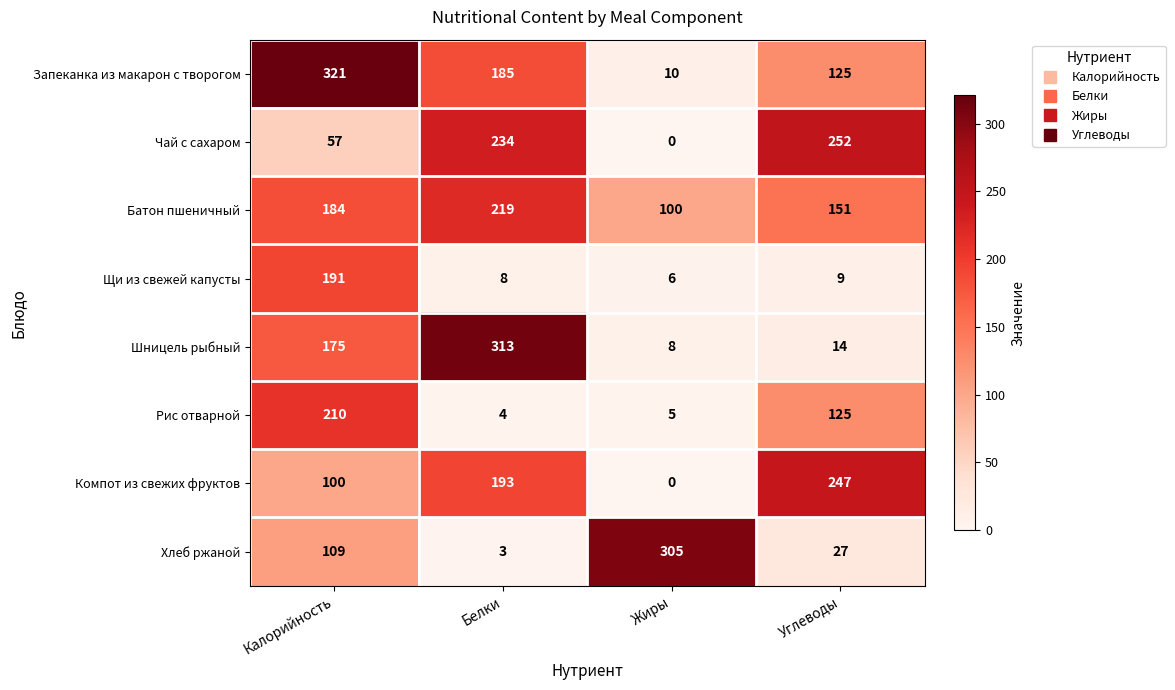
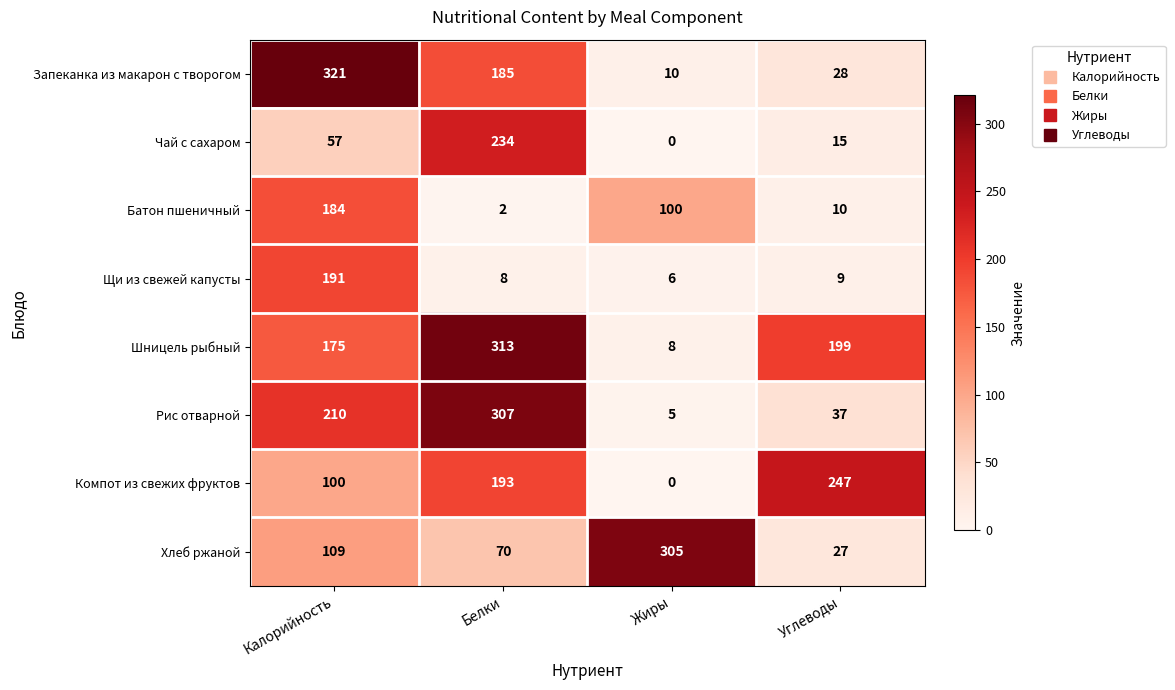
Запеканка из макарон с творогом, Углеводы: 125 -> 28
Чай с сахаром, Углеводы: 252 -> 15
Батон пшеничный, Белки: 219 -> 2
Батон пшеничный, Углеводы: 151 -> 10
Шницель рыбный, Углеводы: 14 -> 199
Рис отварной, Белки: 4 -> 307
Рис отварной, Углеводы: 125 -> 37
Хлеб ржаной, Белки: 3 -> 70
